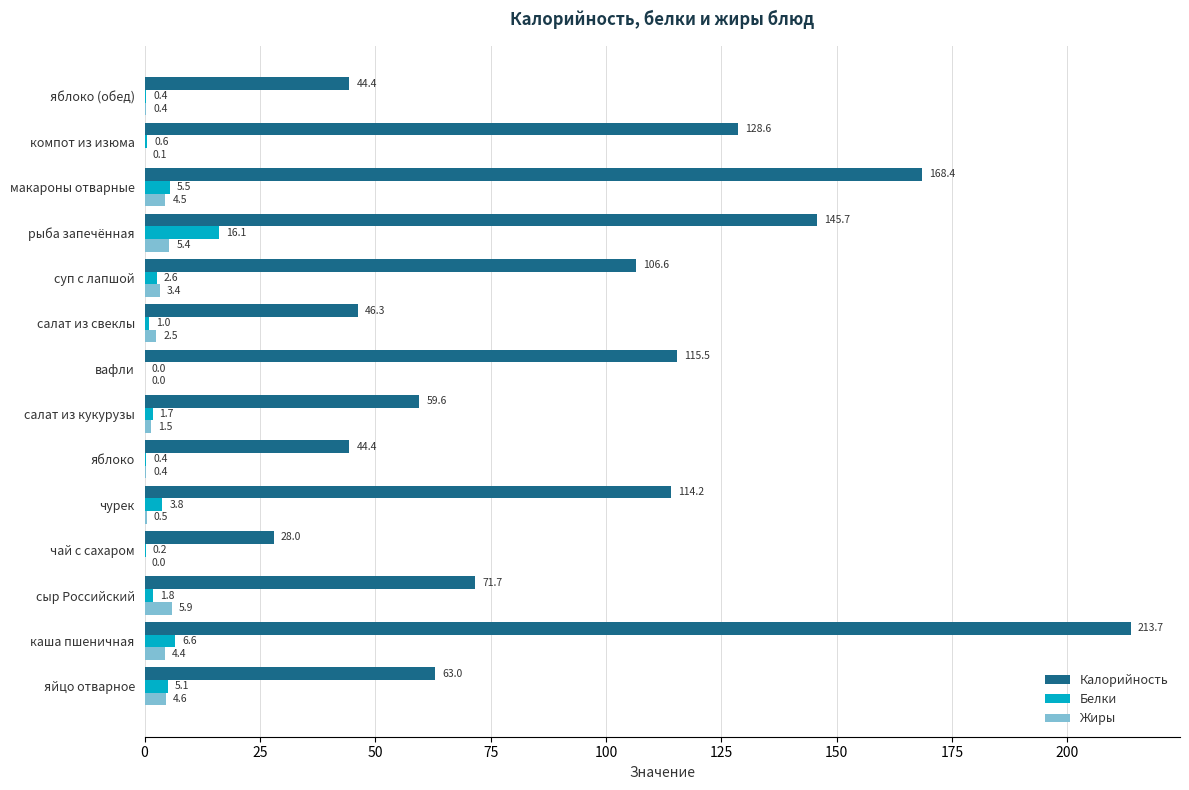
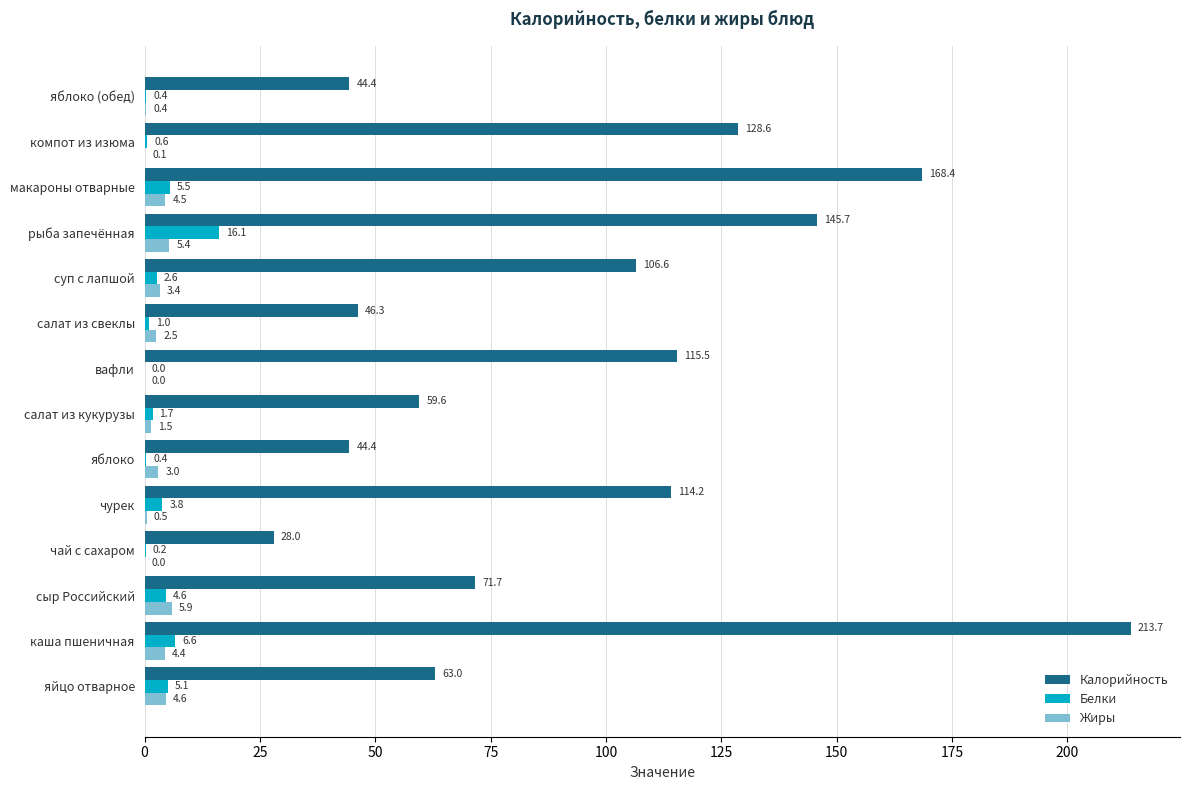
Жиры, яблоко: 0.4 -> 3.0
Белки, сыр Российский: 1.8 -> 4.6
